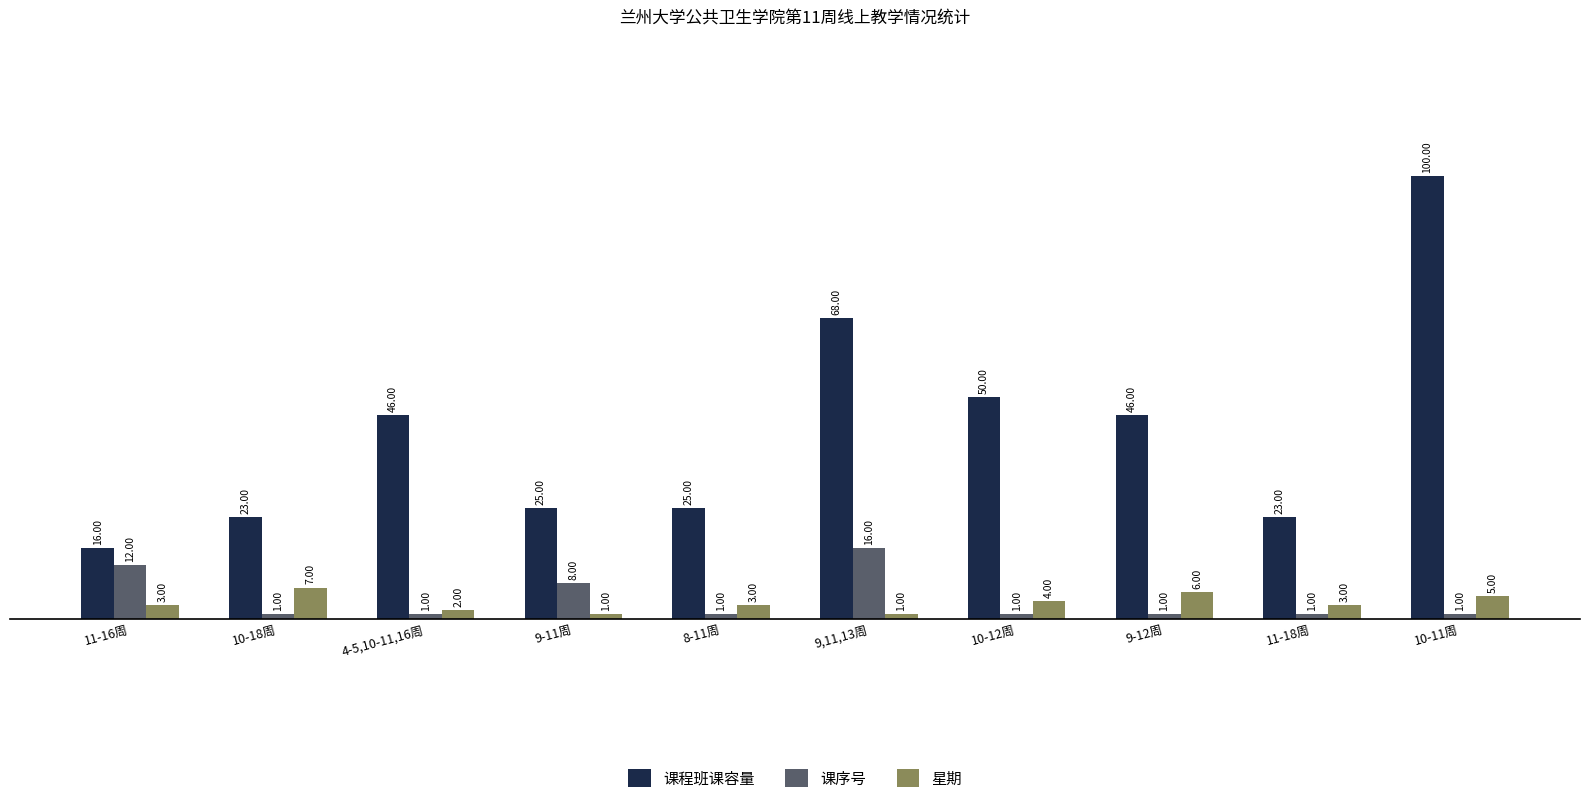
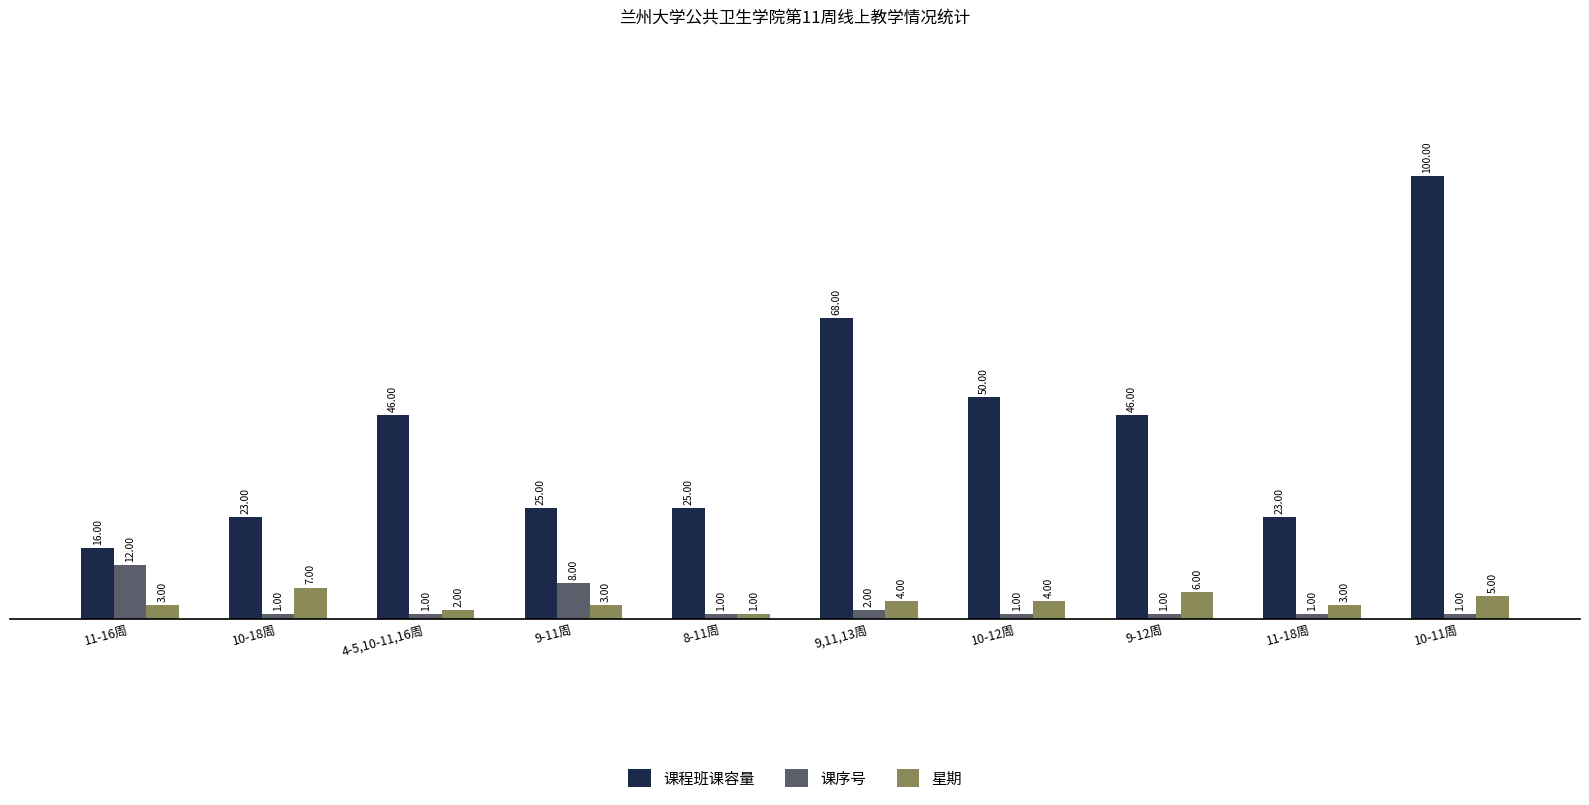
星期, 9-11周: 1.00 -> 3.00
星期, 8-11周: 3.00 -> 1.00
课序号, 9,11,13周: 16.00 -> 2.00
星期, 9,11,13周: 1.00 -> 4.00
